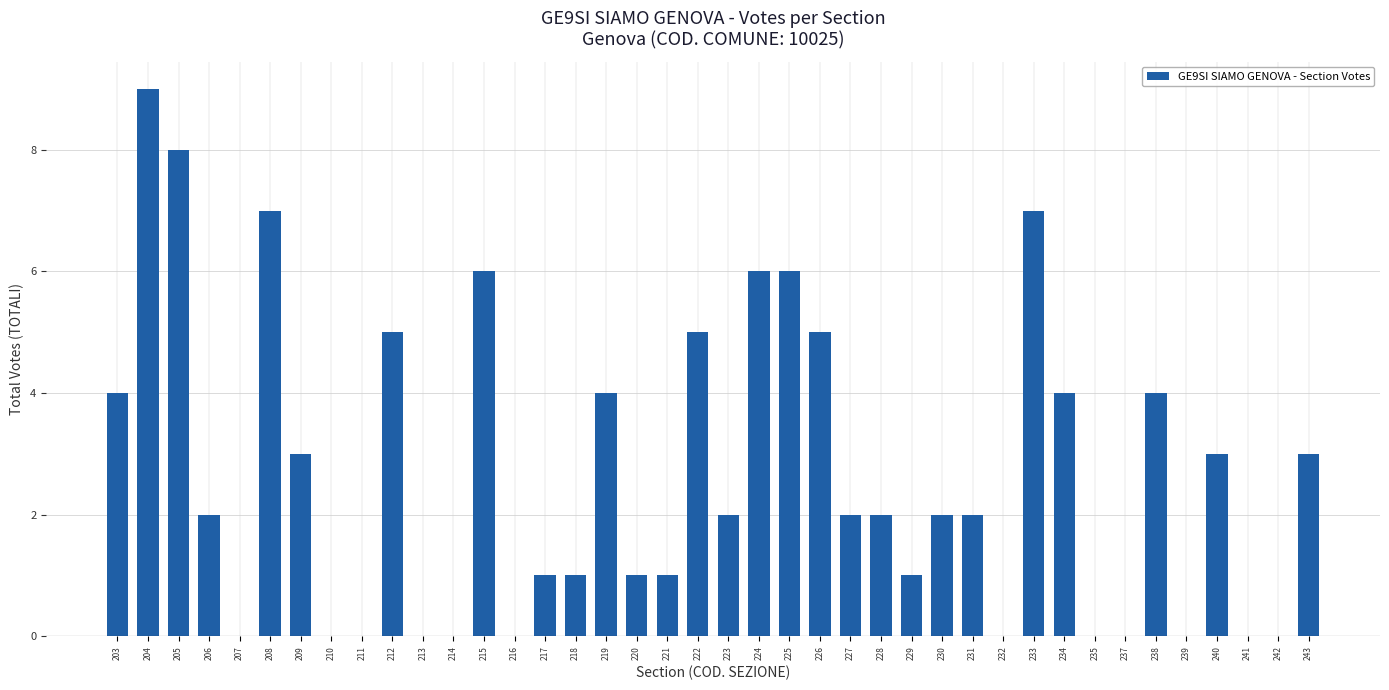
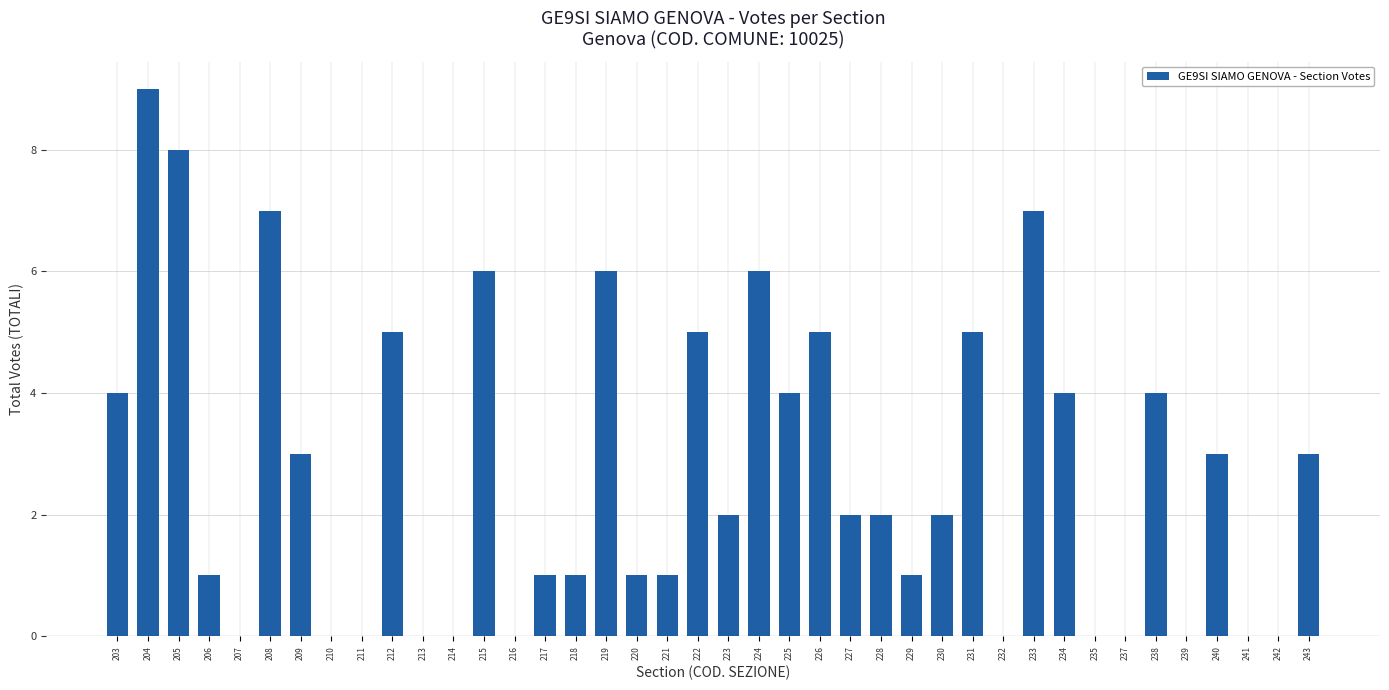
206: 2 -> 1
219: 4 -> 6
225: 6 -> 4
231: 2 -> 5
